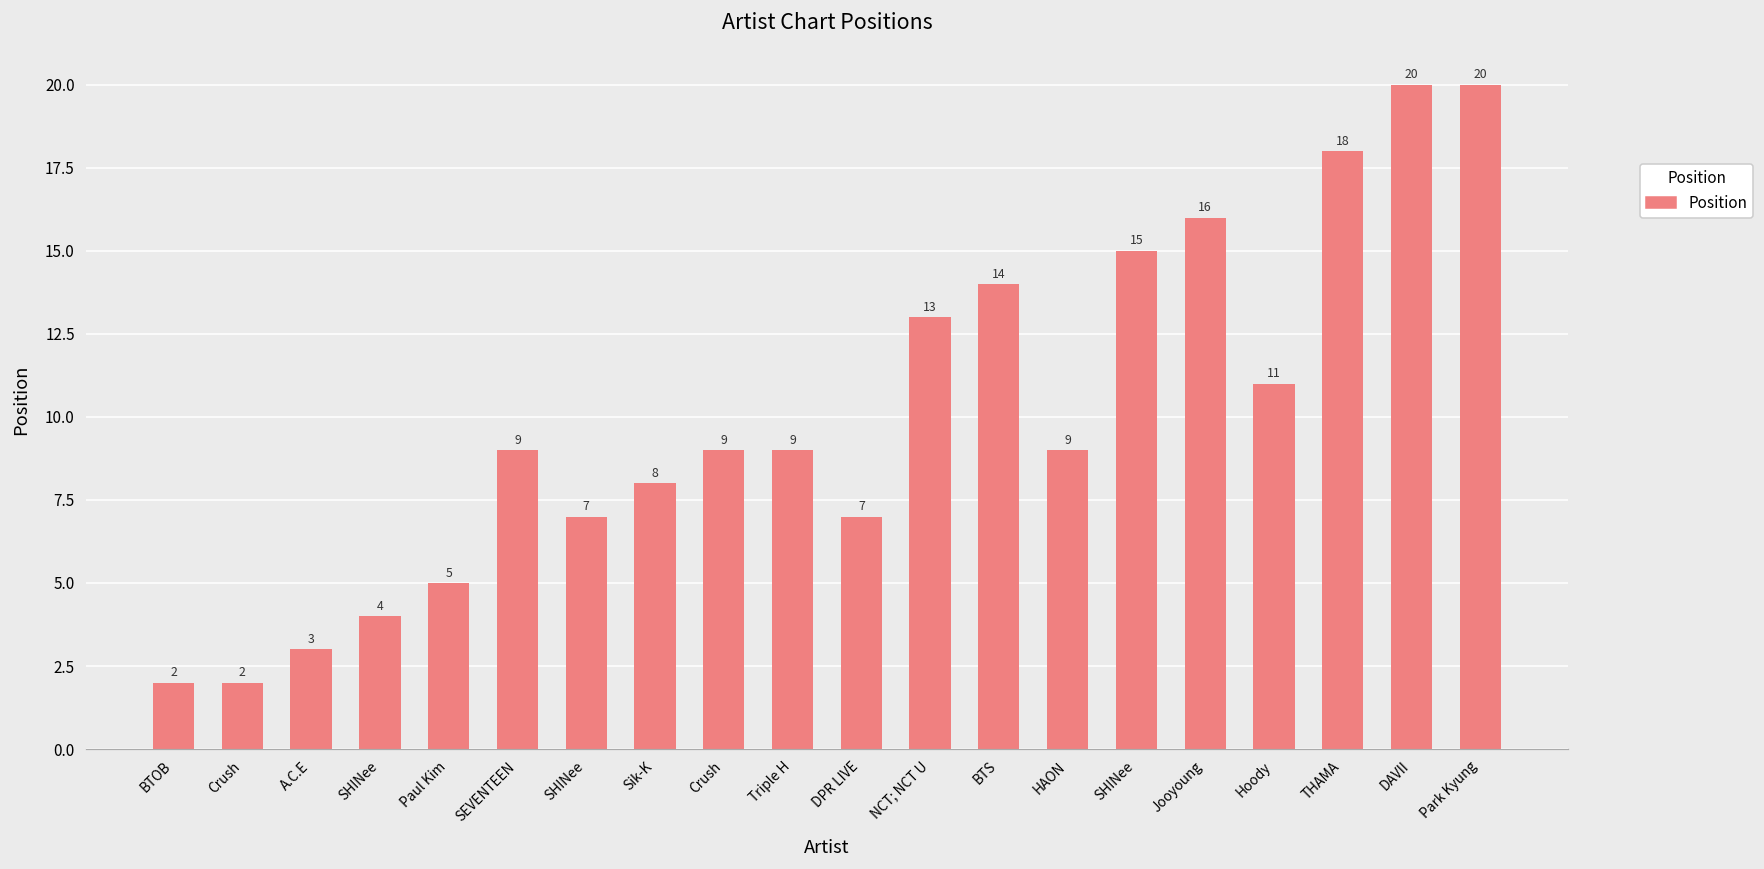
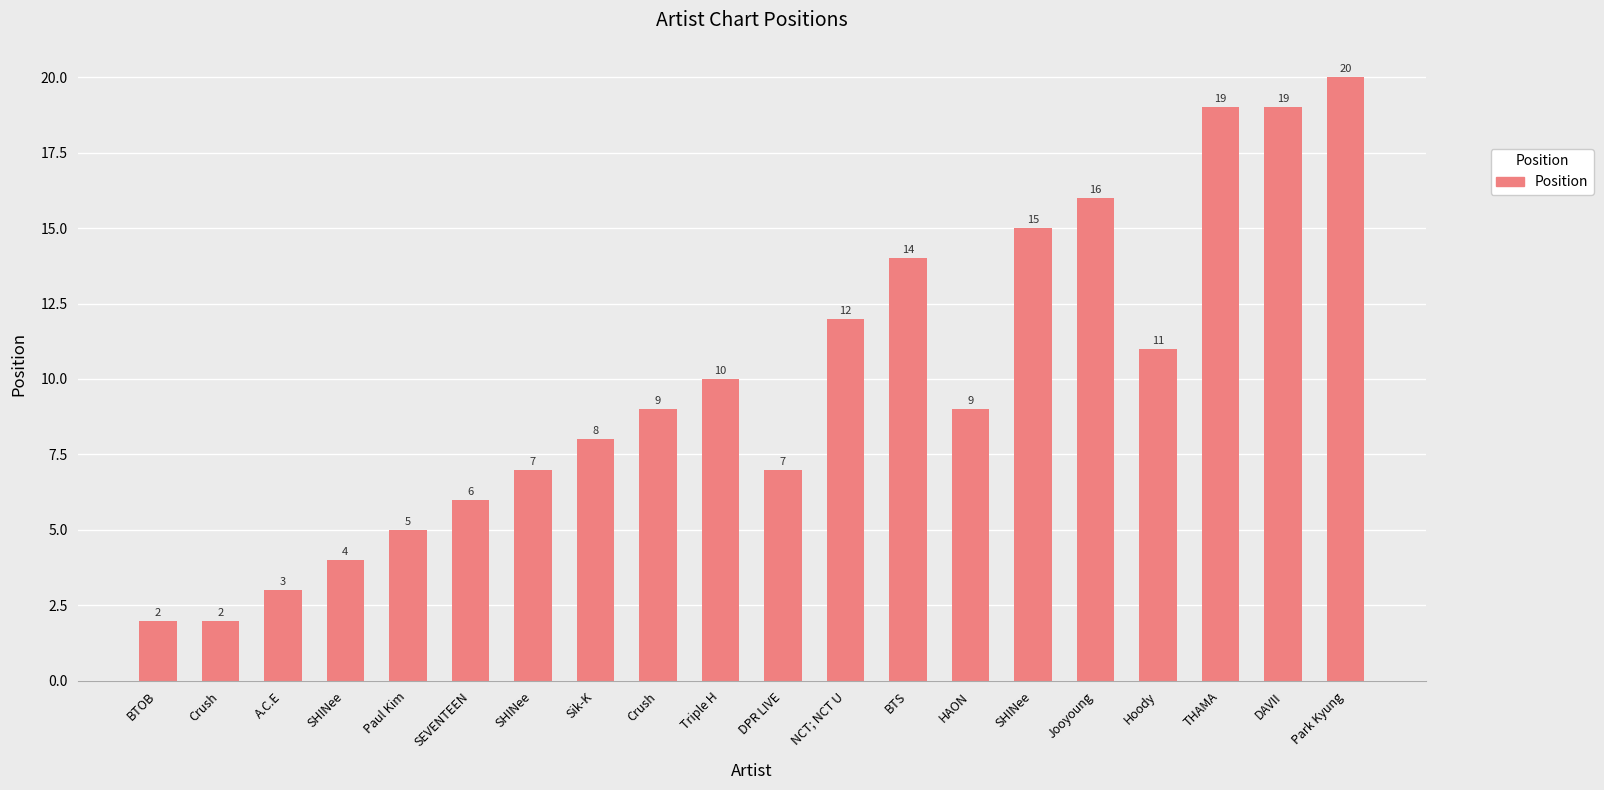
SEVENTEEN: 9 -> 6
Triple H: 9 -> 10
NCT; NCT U: 13 -> 12
THAMA: 18 -> 19
DAVII: 20 -> 19
